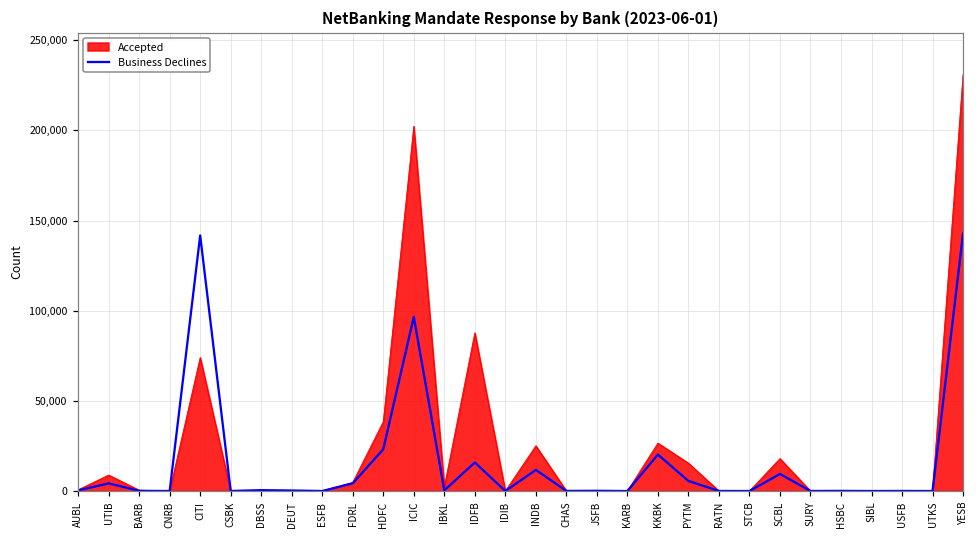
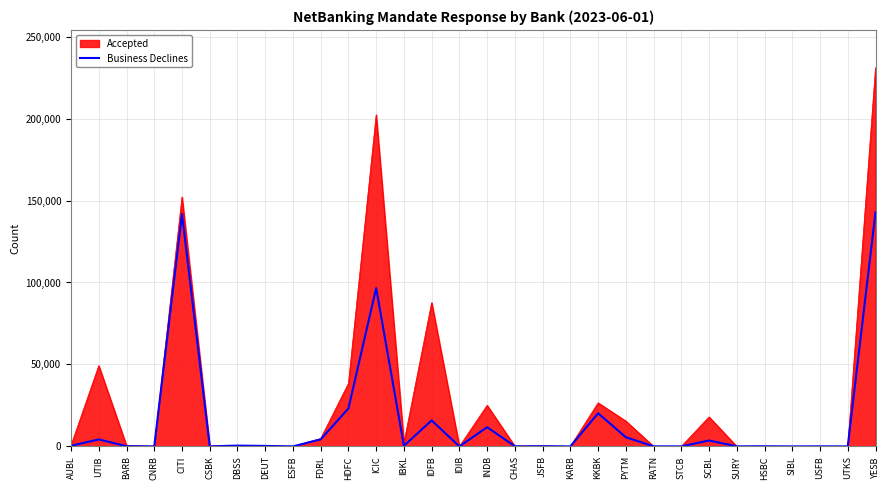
Accepted, UTIB: 9,000 -> 49,000
Accepted, CITI: 74,000 -> 152,000
Business Declines, SCBL: 9,000 -> 4,000
